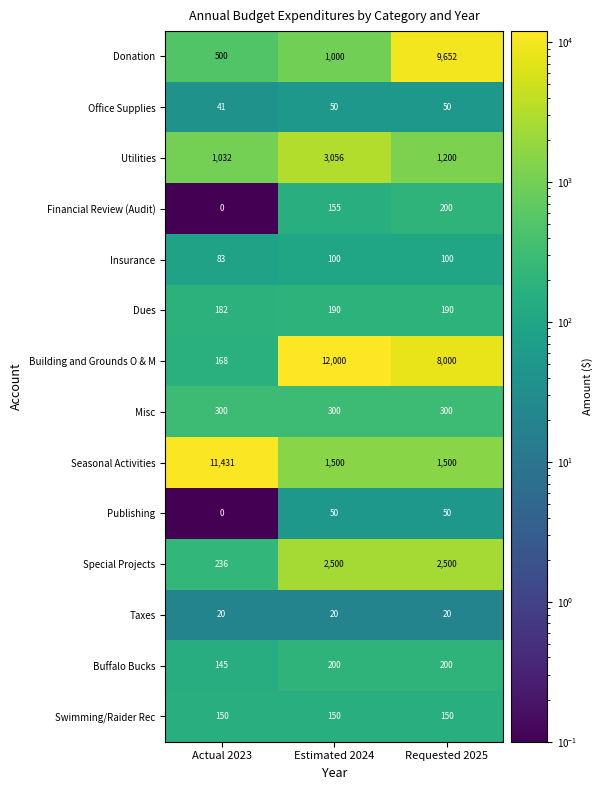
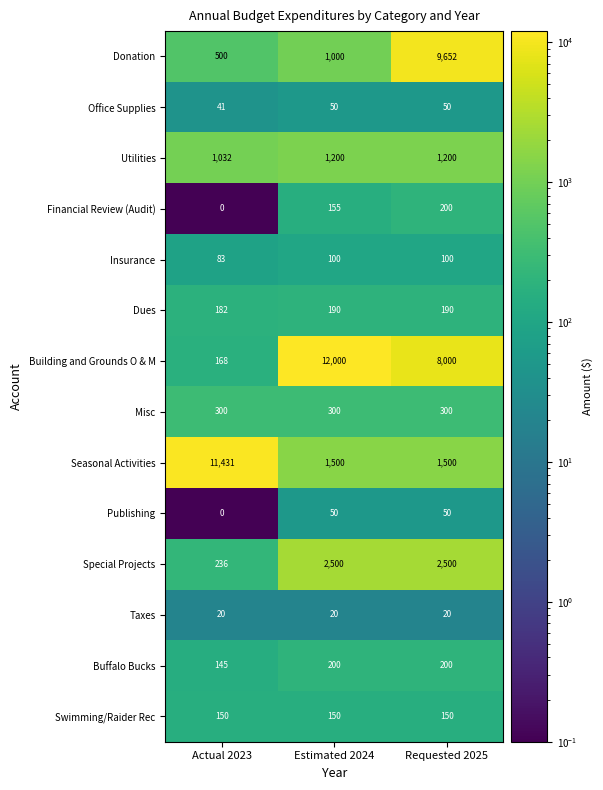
Utilities, Estimated 2024: 3,056 -> 1,200
